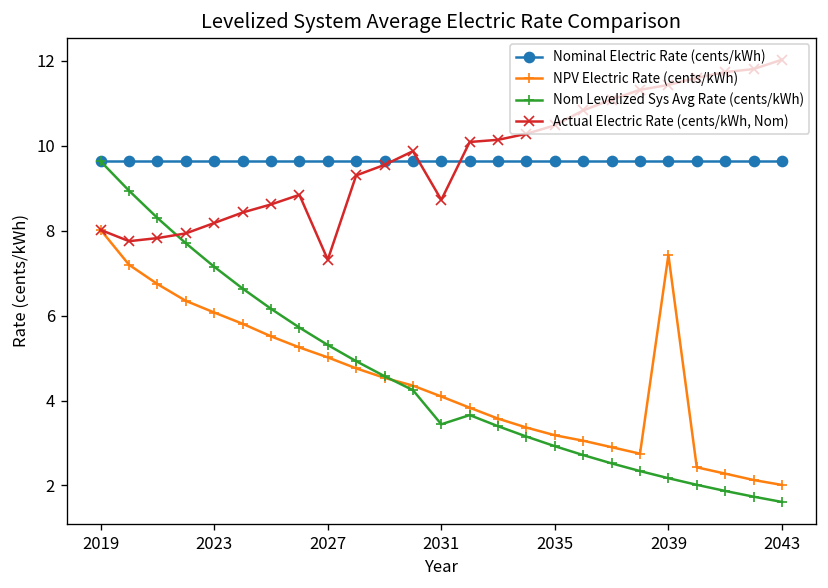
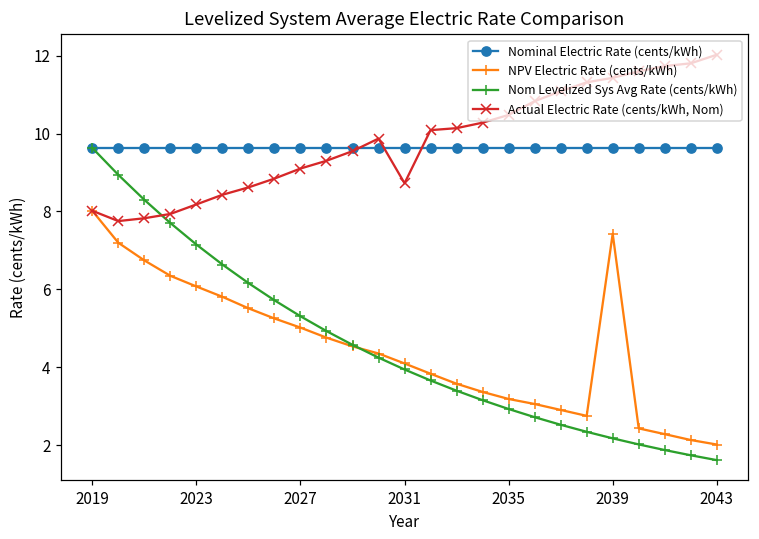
Actual Electric Rate (cents/kWh, Nom), 2027: 7.3 -> 9.1
Nom Levelized Sys Avg Rate (cents/kWh), 2031: 3.4 -> 3.9
